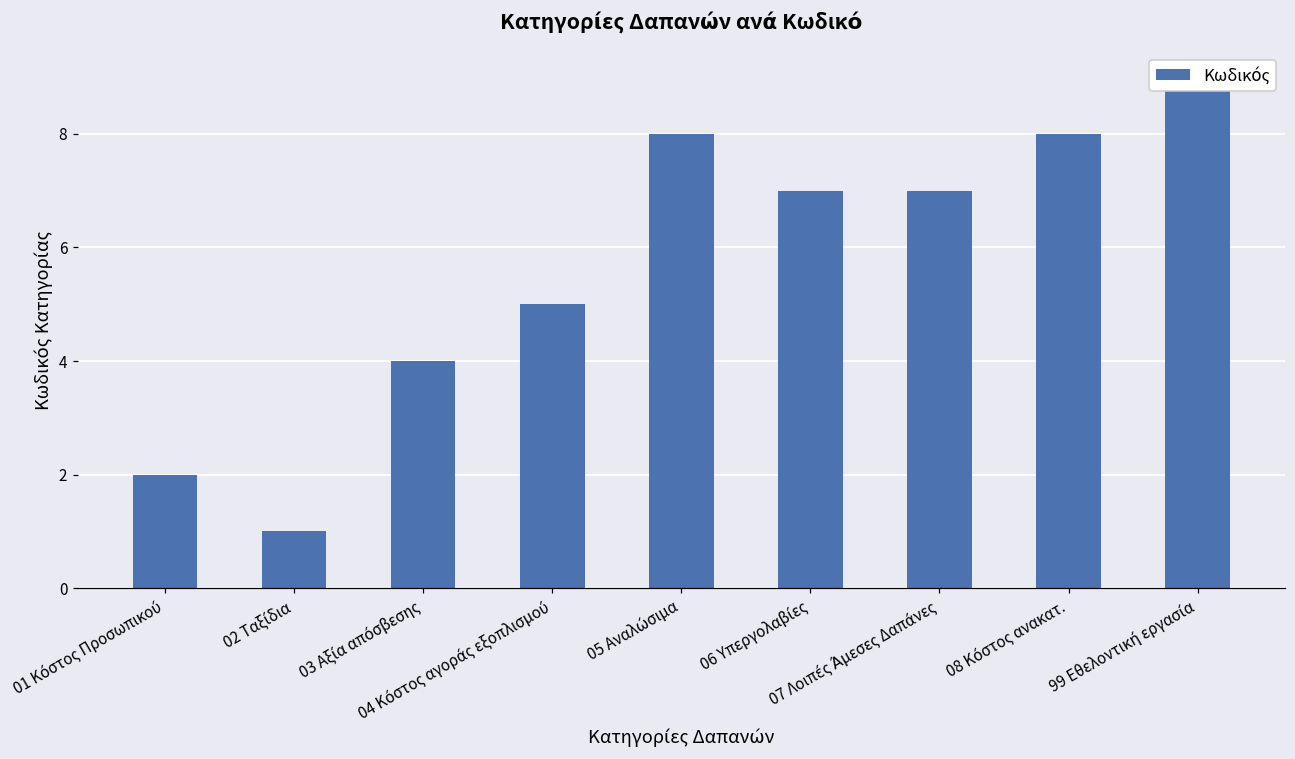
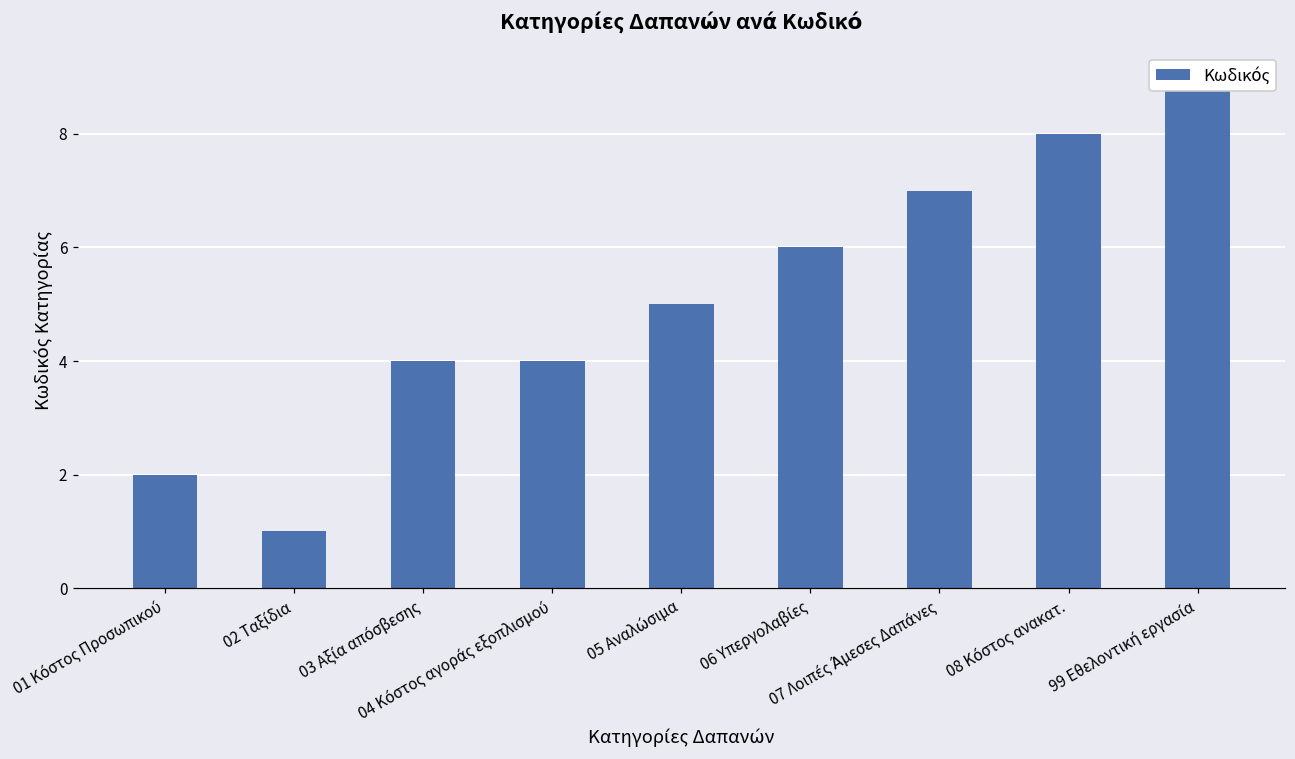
04 Κόστος αγοράς εξοπλισμού: 5 -> 4
05 Αναλώσιμα: 8 -> 5
06 Υπεργολαβίες: 7 -> 6
